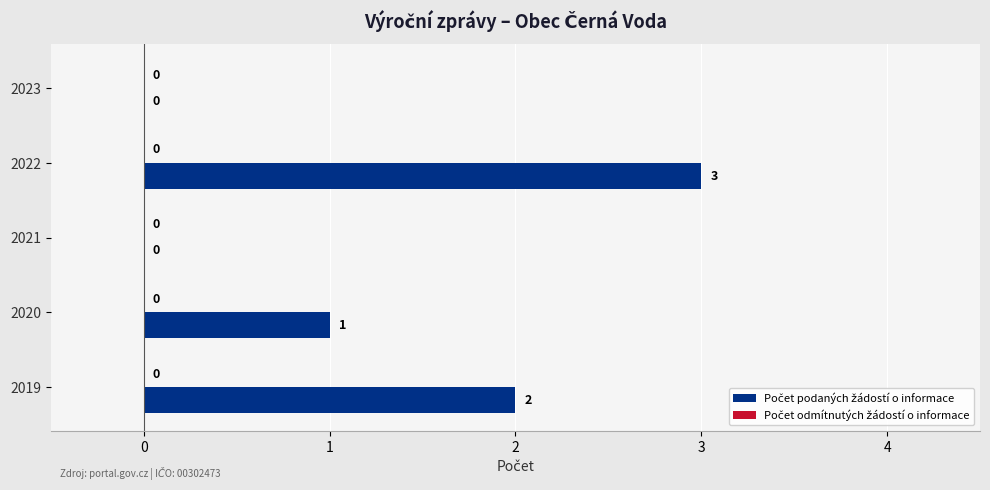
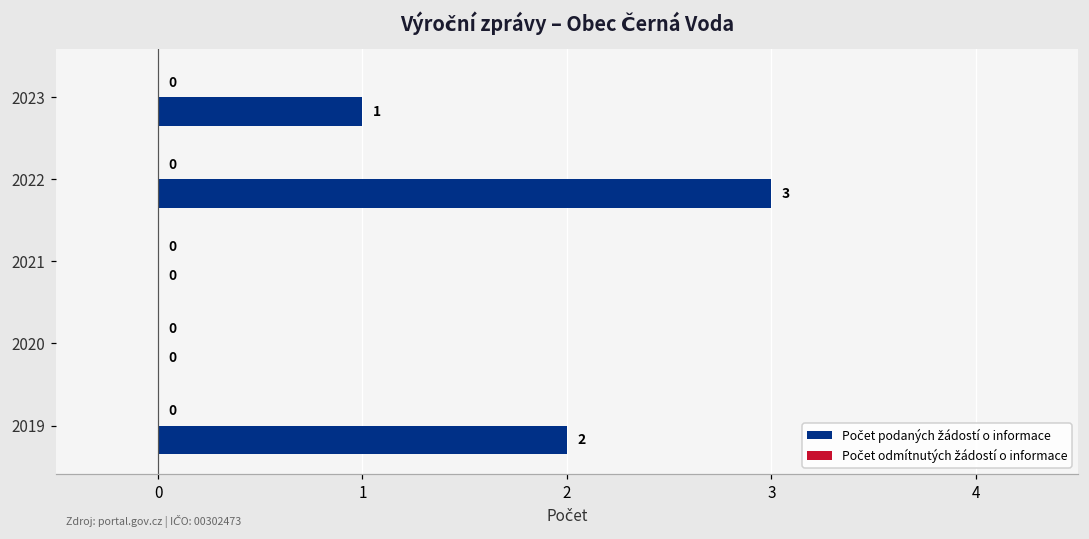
Počet podaných žádostí o informace, 2023: 0 -> 1
Počet podaných žádostí o informace, 2020: 1 -> 0
